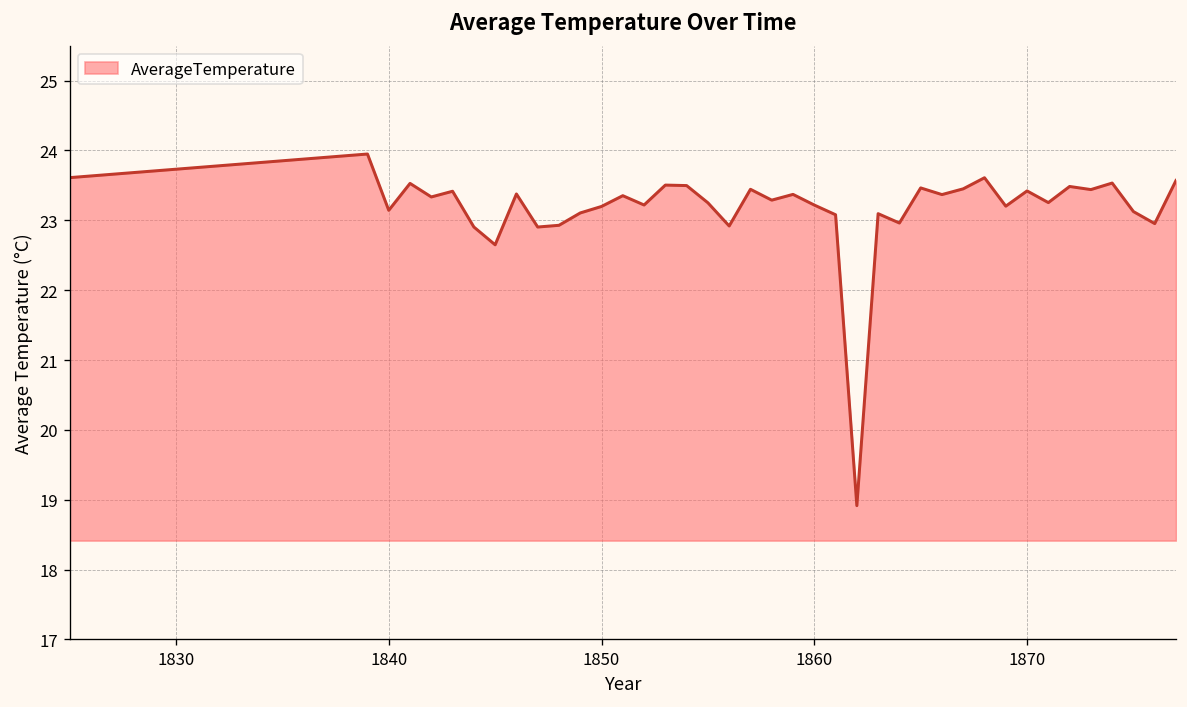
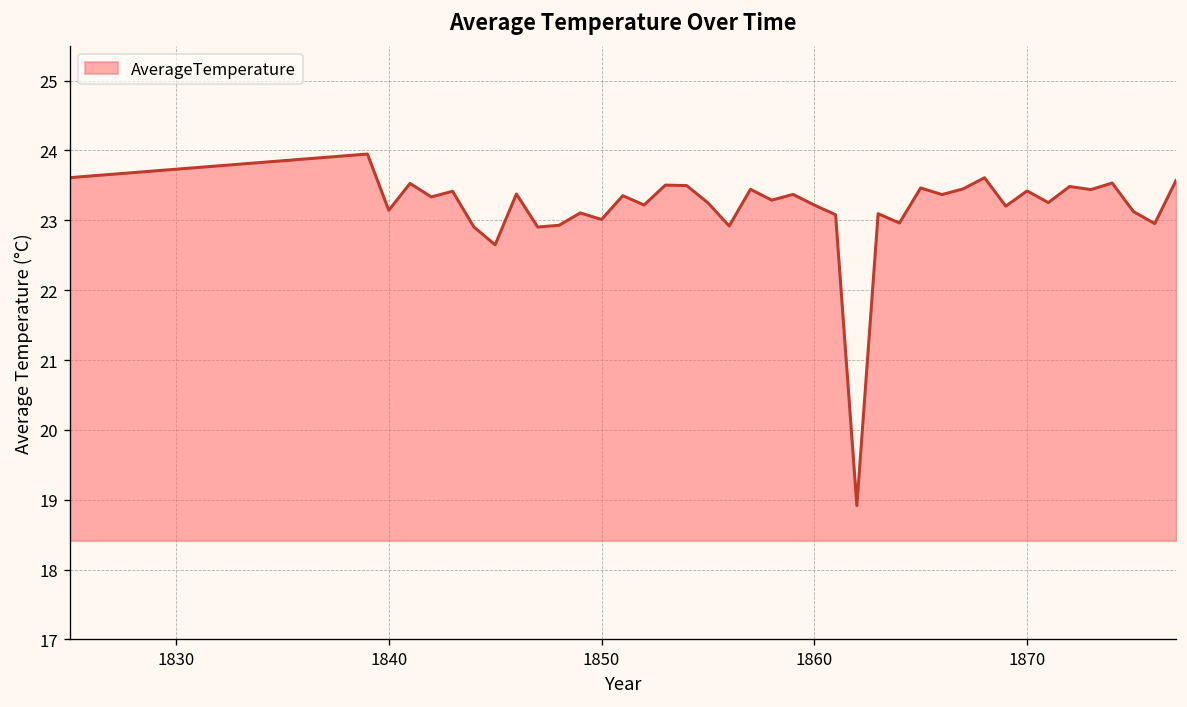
1850: 23.2 -> 23.0
